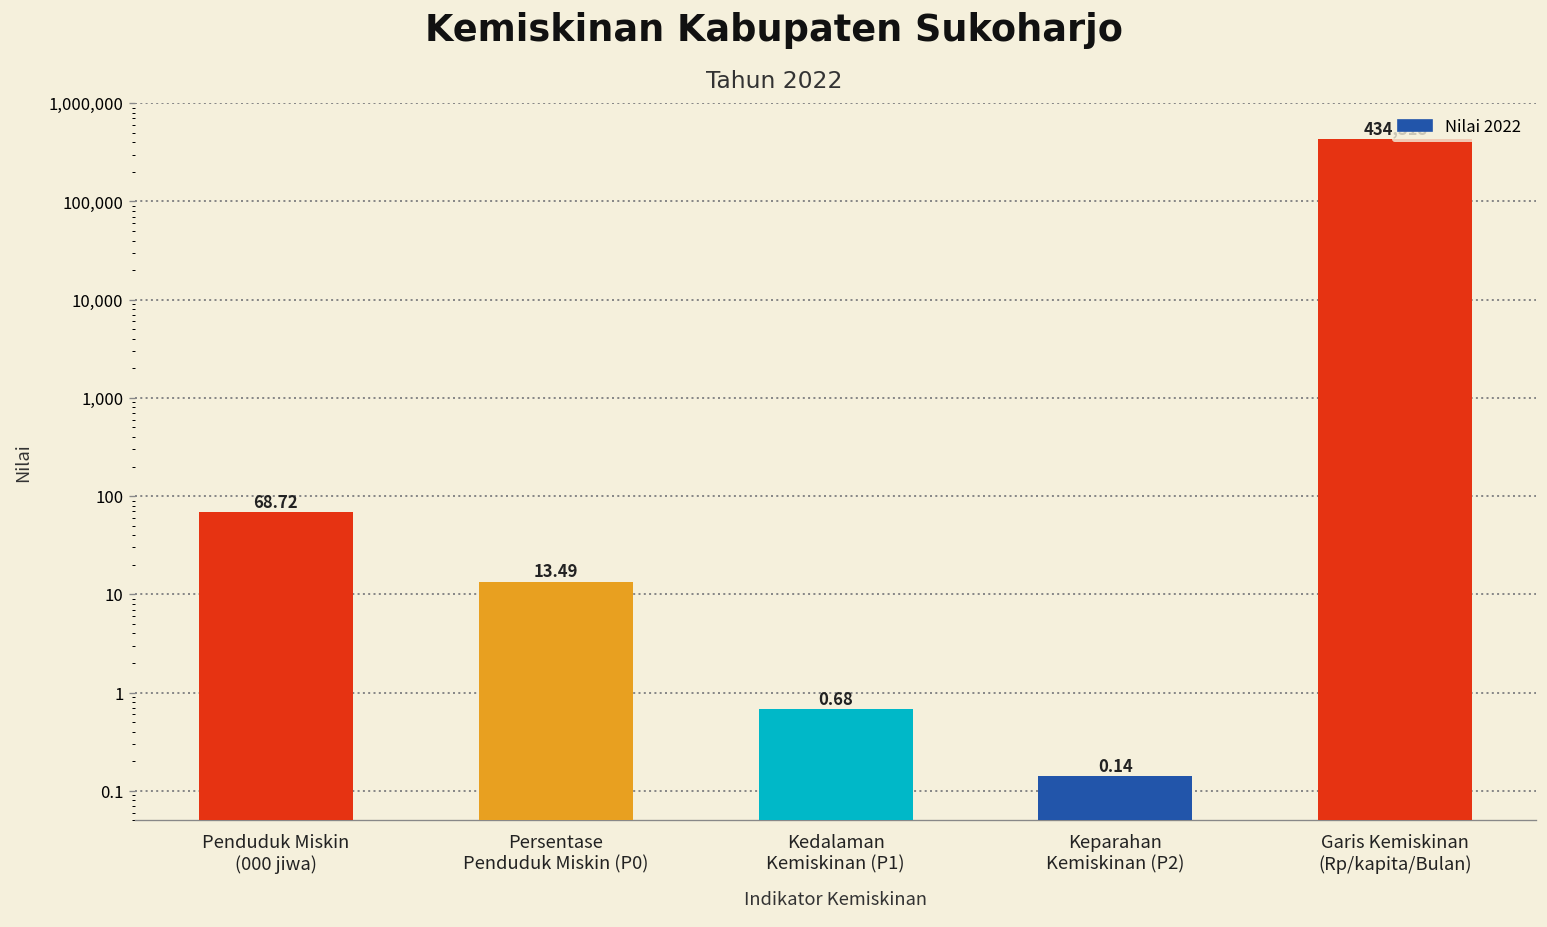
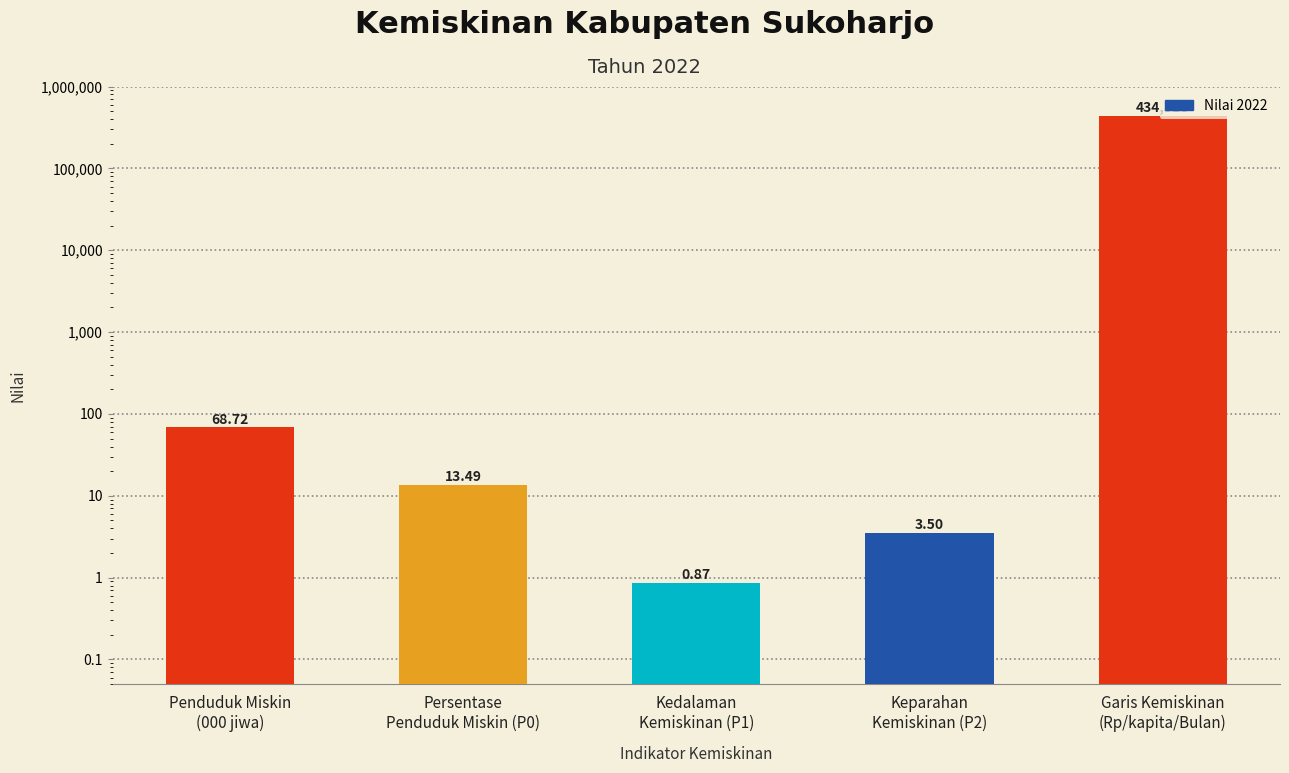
Kedalaman Kemiskinan (P1): 0.68 -> 0.87
Keparahan Kemiskinan (P2): 0.14 -> 3.50
